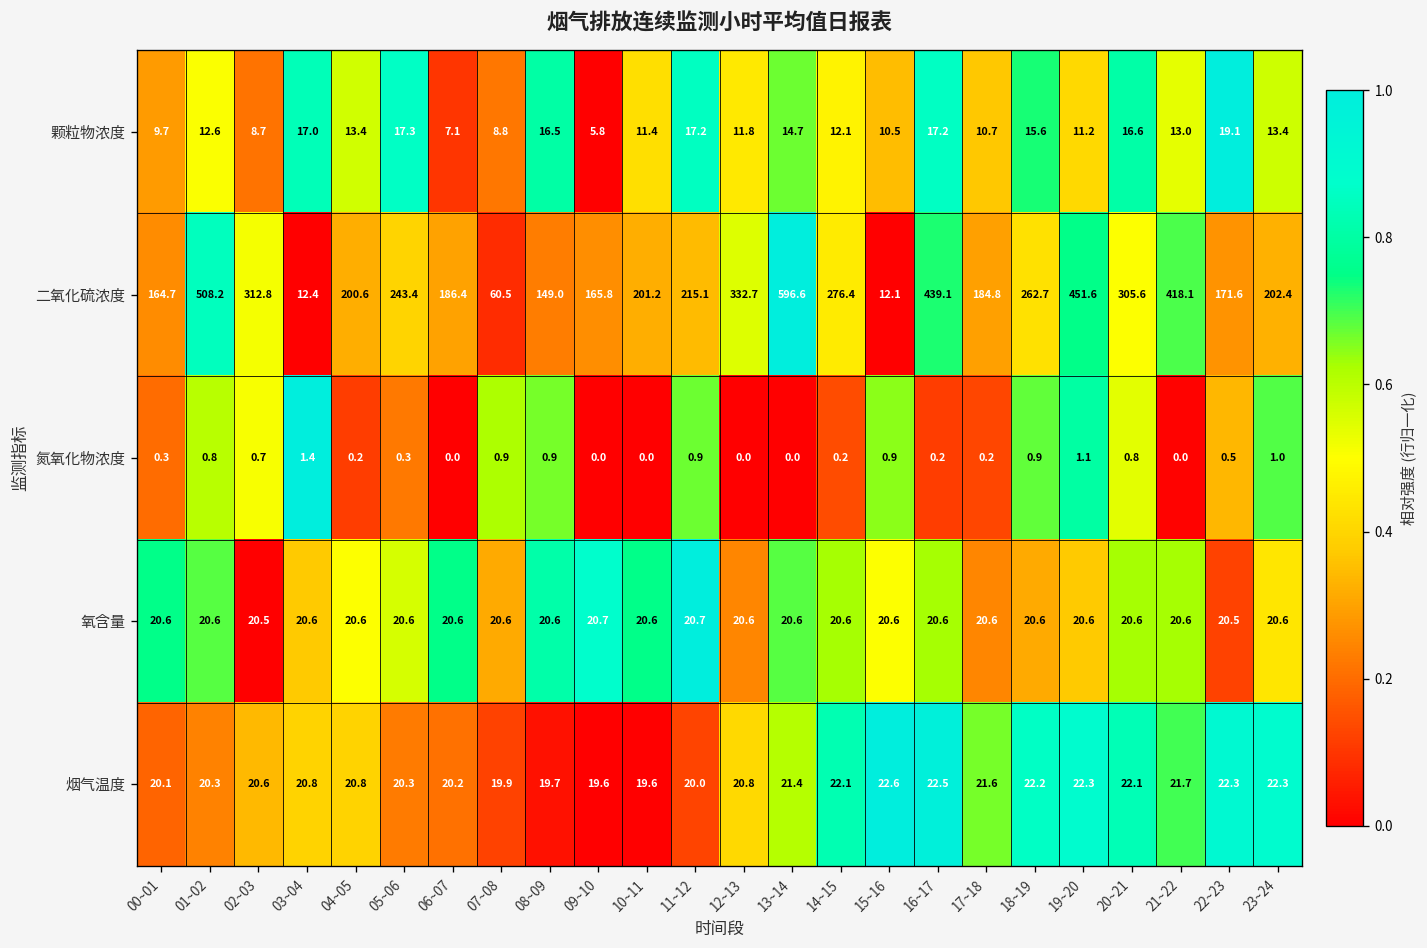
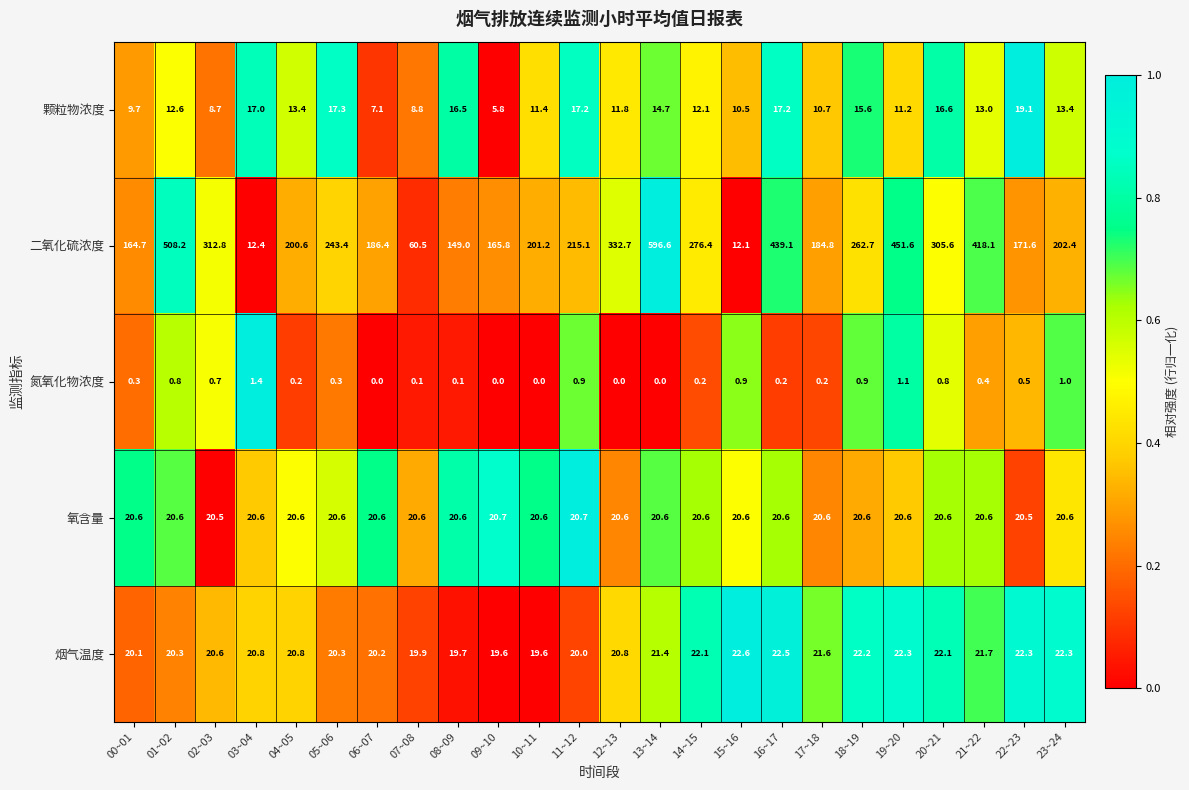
氮氧化物浓度, 07~08: 0.9 -> 0.1
氮氧化物浓度, 08~09: 0.9 -> 0.1
氮氧化物浓度, 21~22: 0.0 -> 0.4
